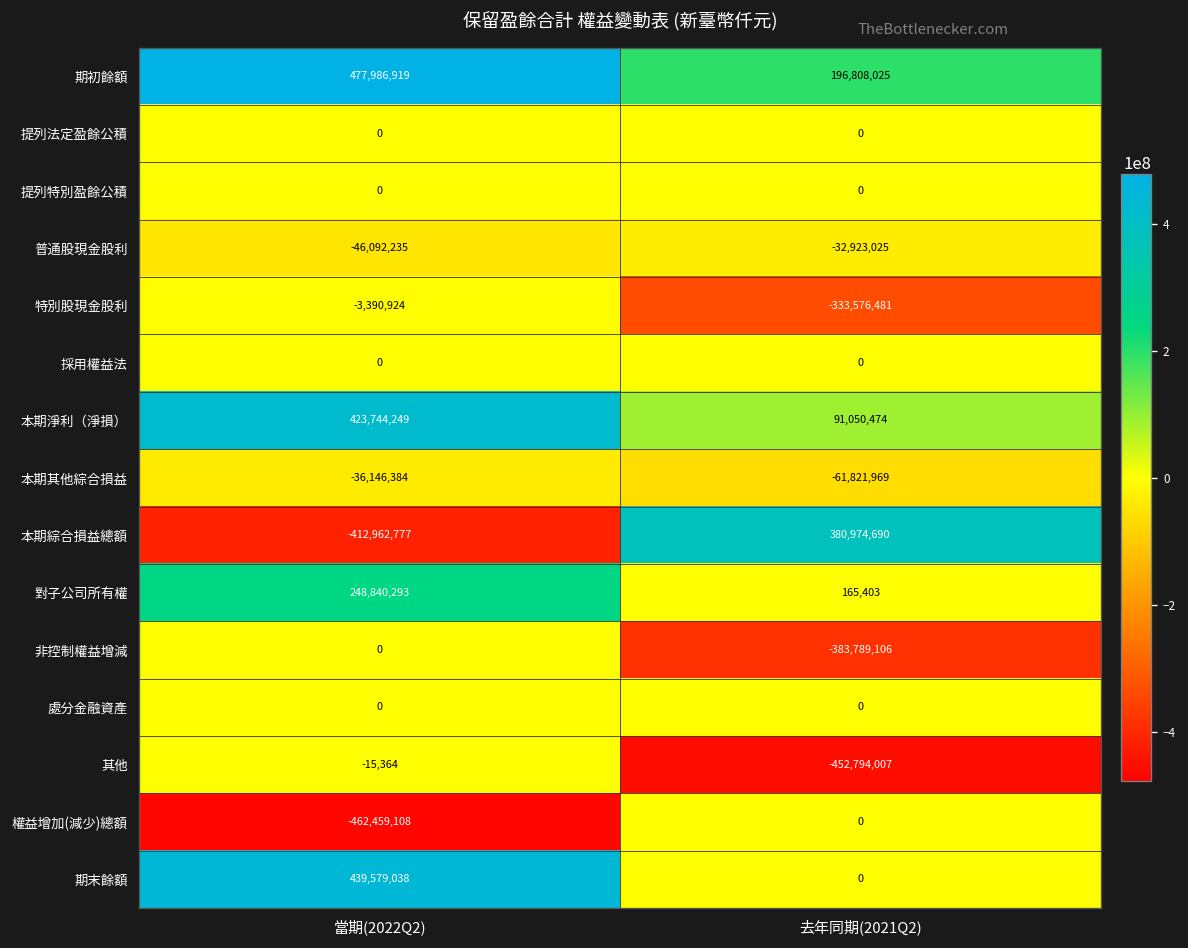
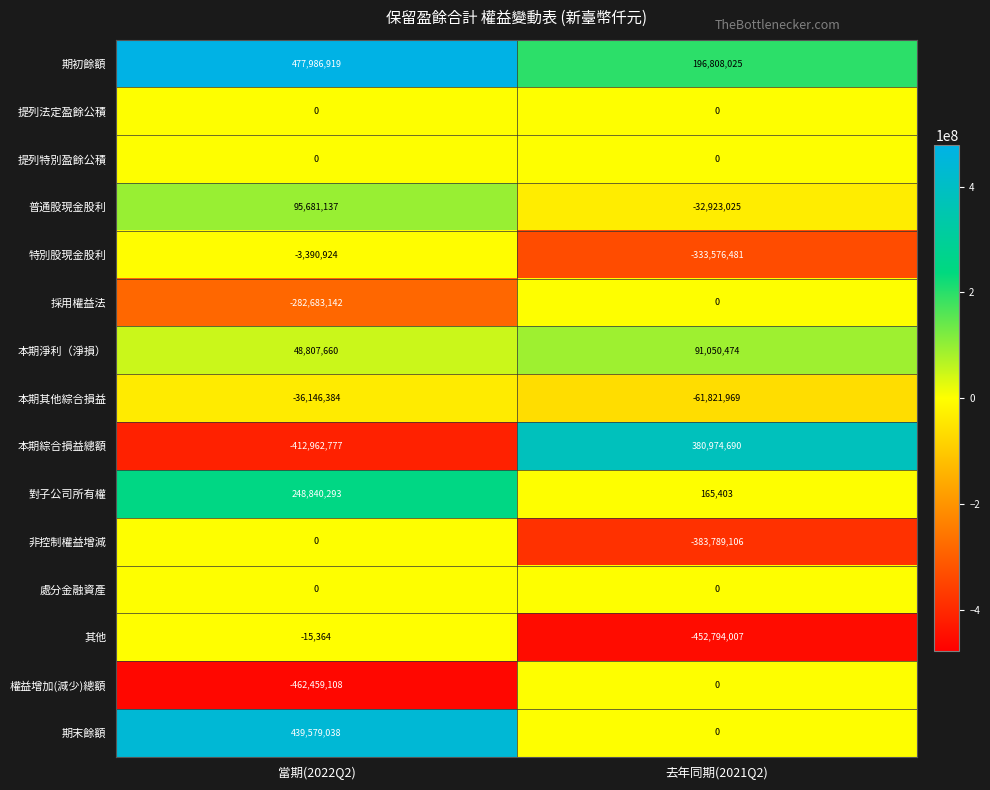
普通股現金股利, 當期(2022Q2): -46,092,235 -> 95,681,137
採用權益法, 當期(2022Q2): 0 -> -282,683,142
本期淨利（淨損）, 當期(2022Q2): 423,744,249 -> 48,807,660
